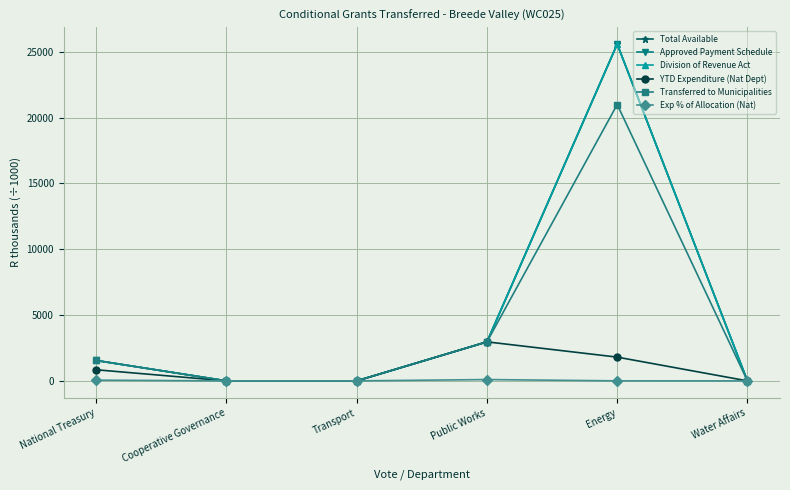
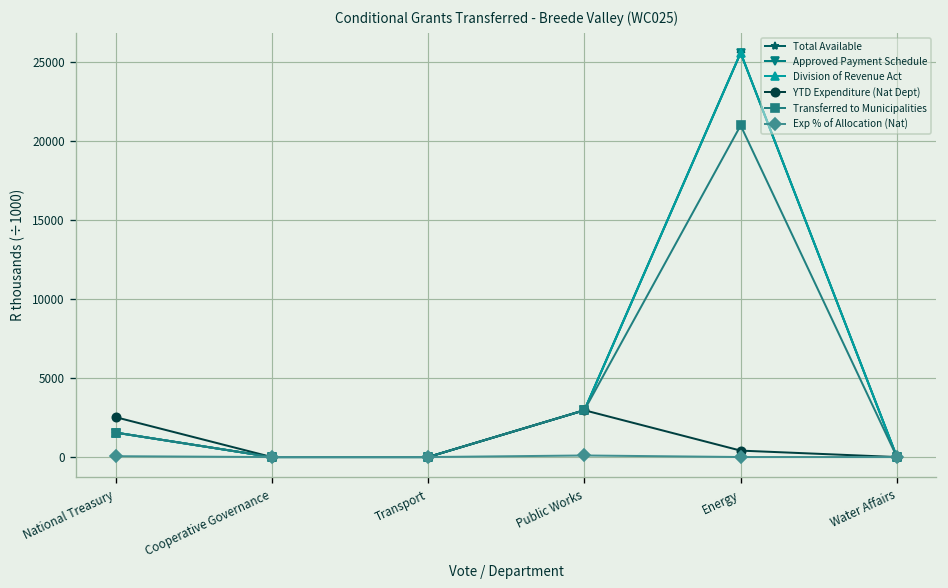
YTD Expenditure (Nat Dept), National Treasury: 800 -> 2500
YTD Expenditure (Nat Dept), Energy: 1800 -> 400
